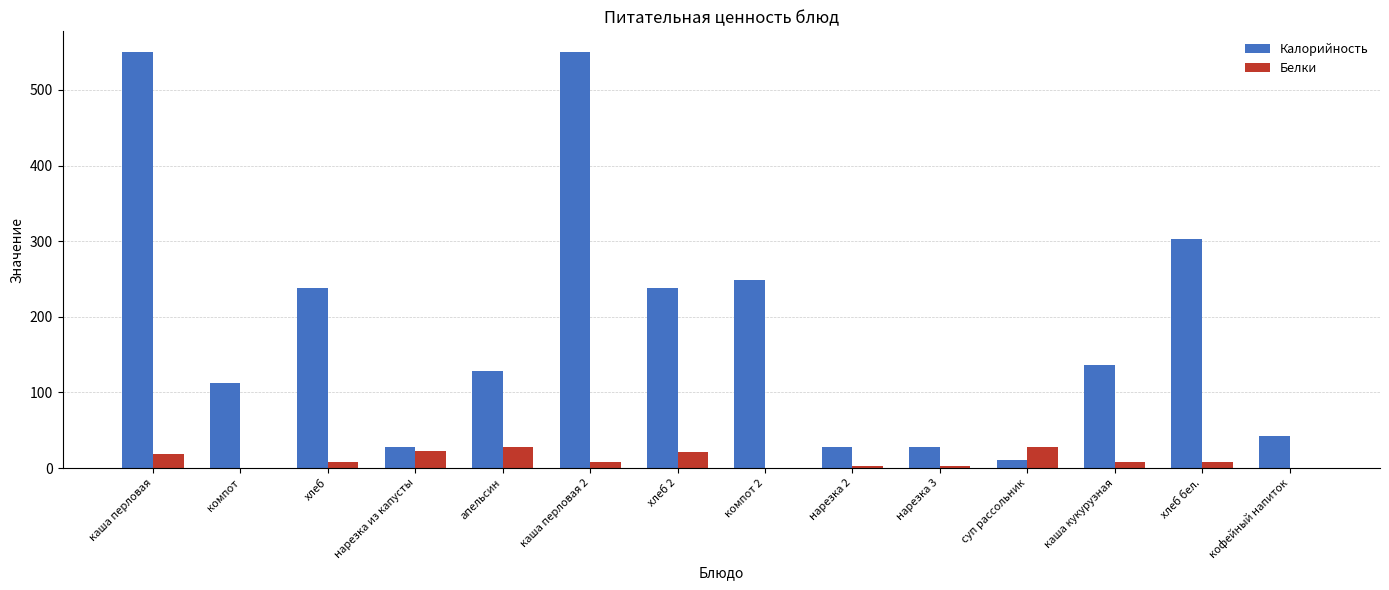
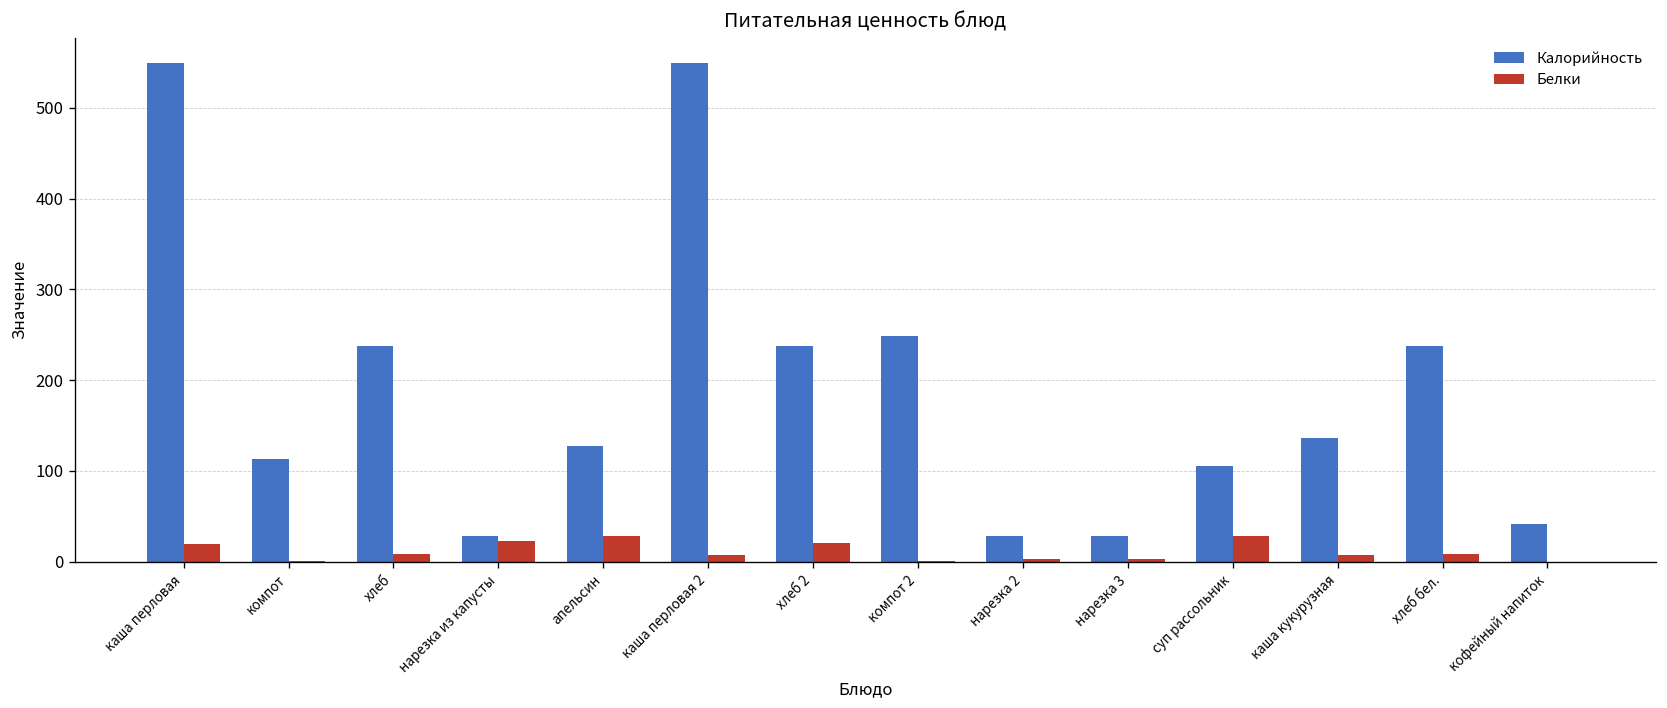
Калорийность, суп рассольник: 10 -> 110
Калорийность, хлеб бел.: 300 -> 240
